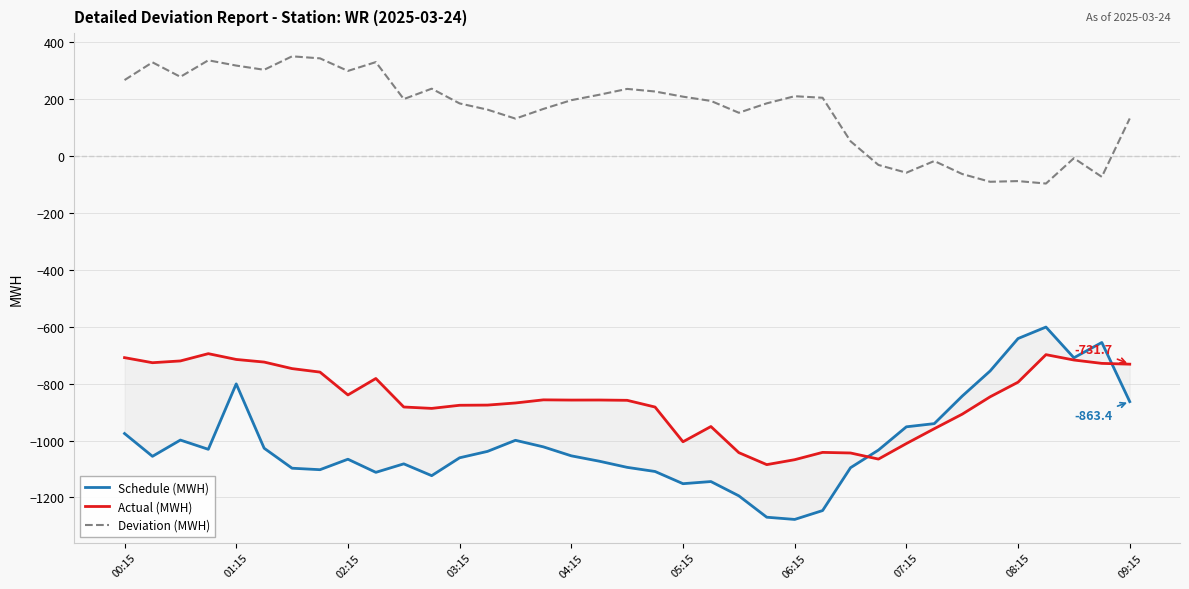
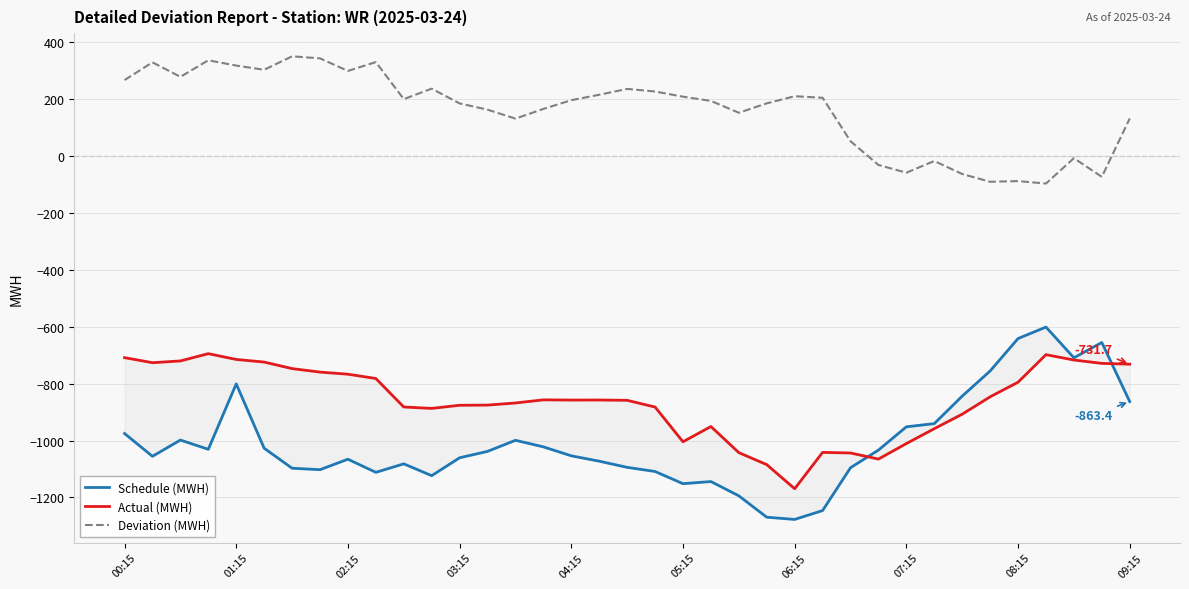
Actual (MWH), 02:15: -840 -> -770
Actual (MWH), 06:15: -1070 -> -1170
